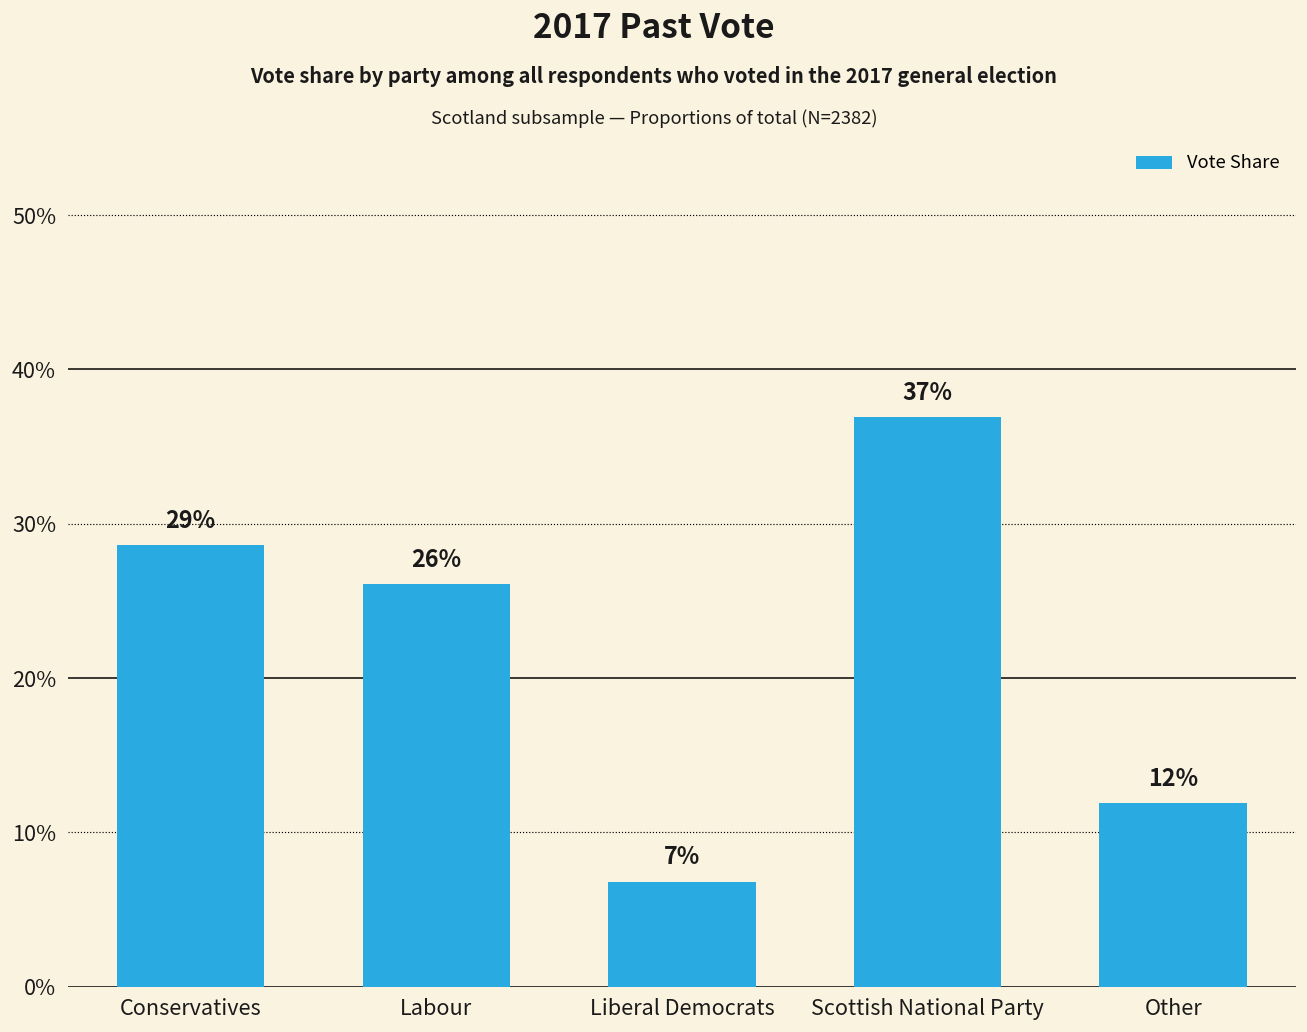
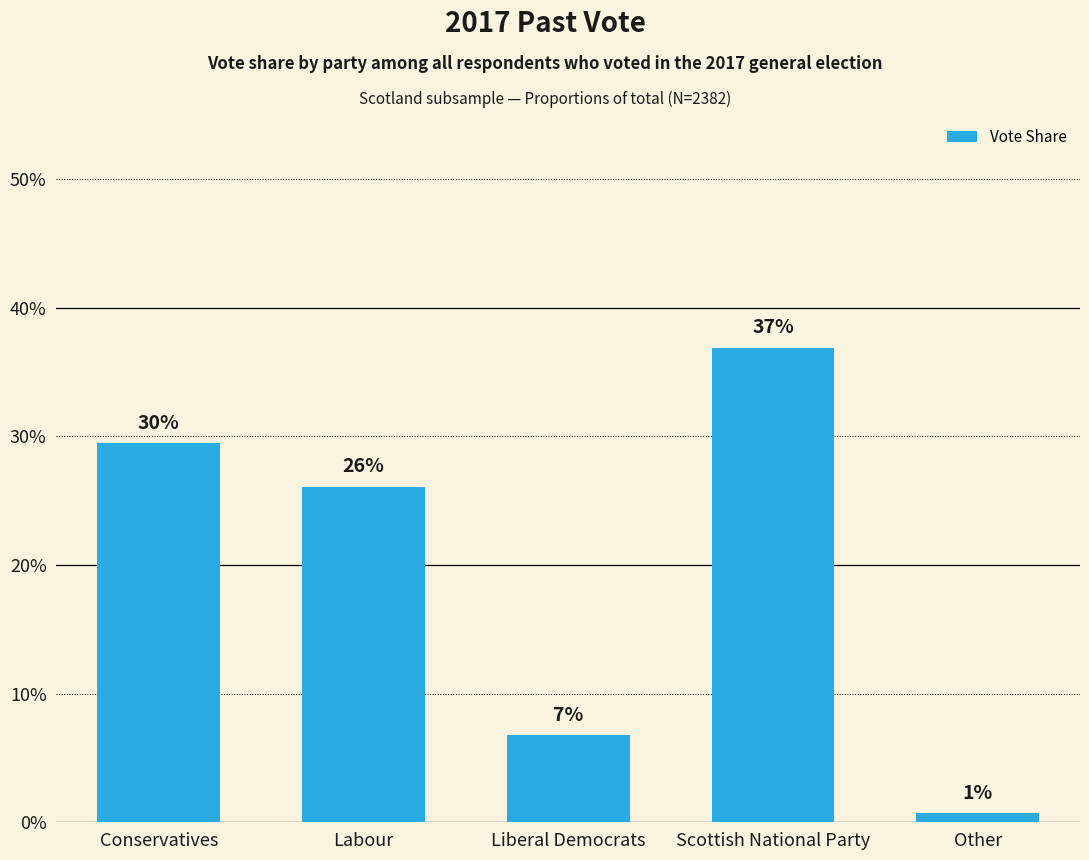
Conservatives: 29% -> 30%
Other: 12% -> 1%
